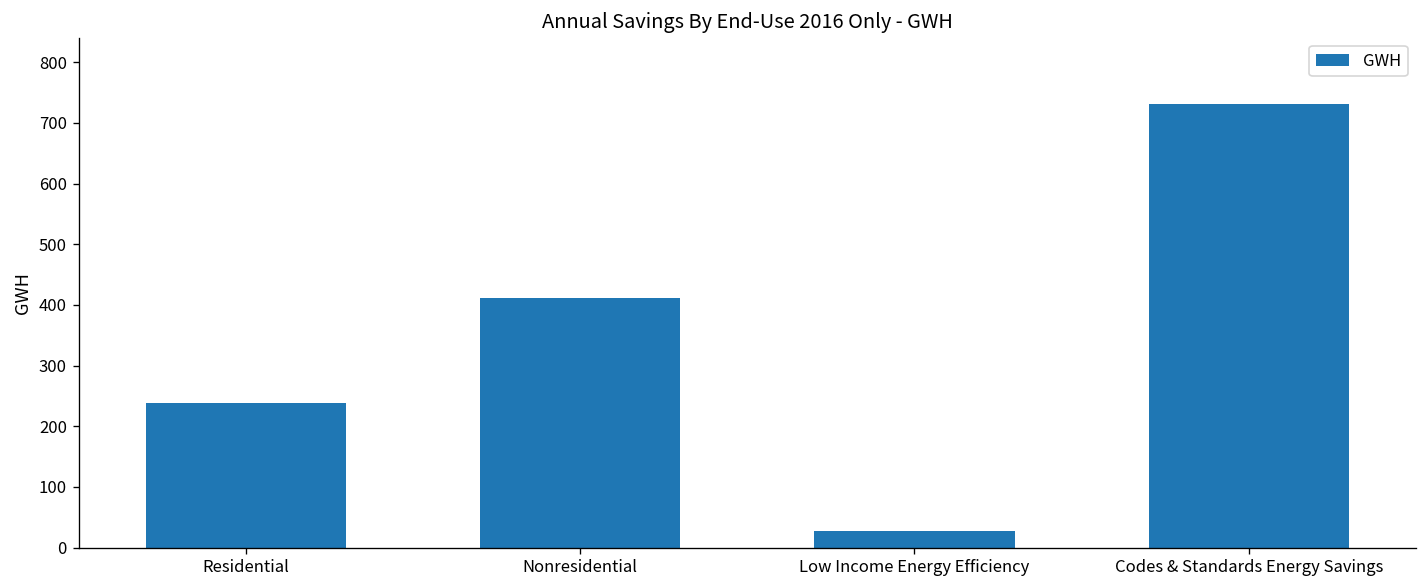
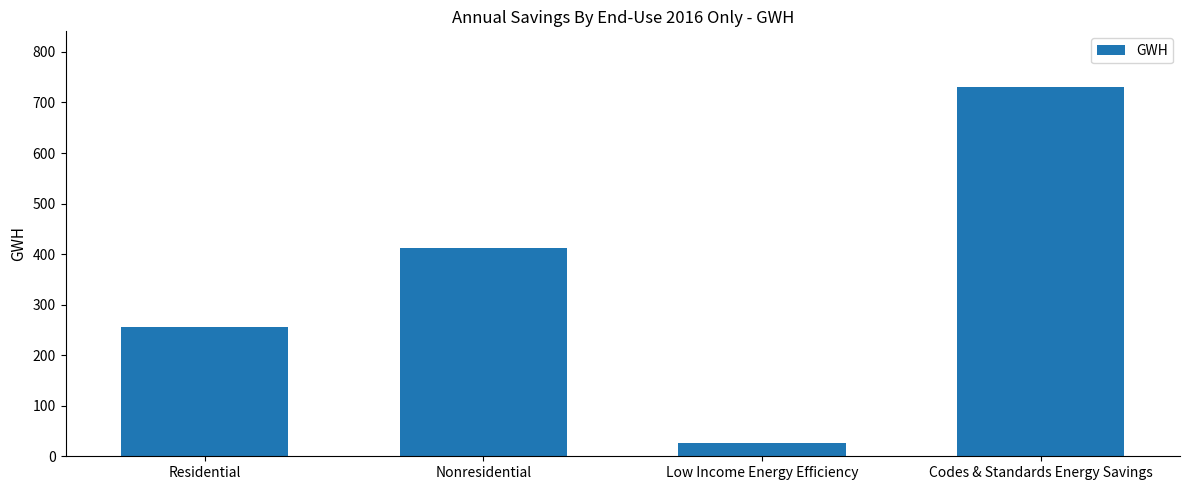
Residential: 240 -> 260
